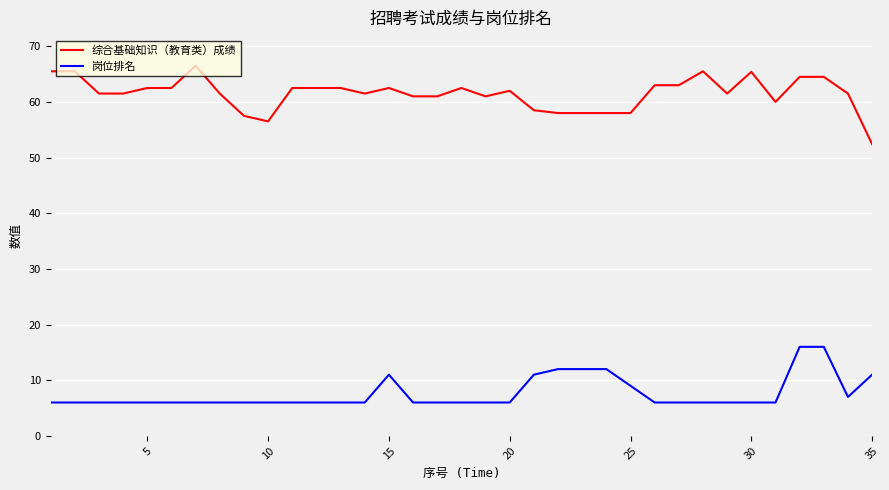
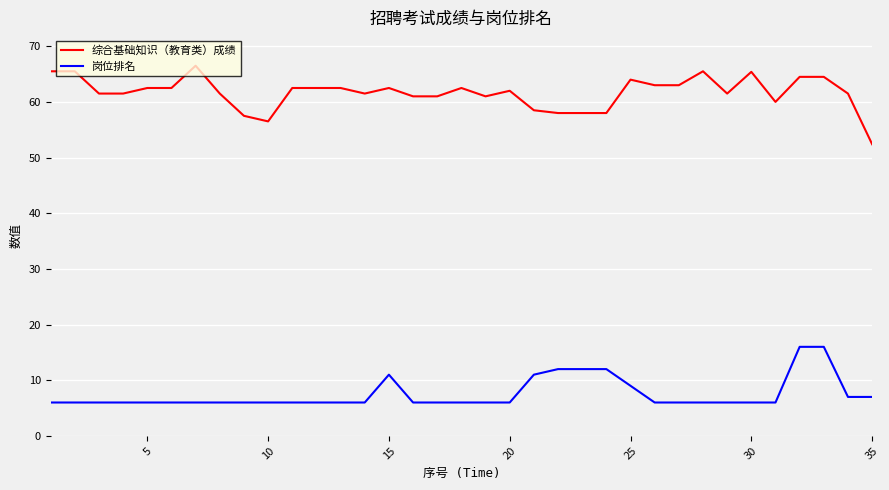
综合基础知识（教育类）成绩, 25: 58 -> 64
岗位排名, 35: 11 -> 7
